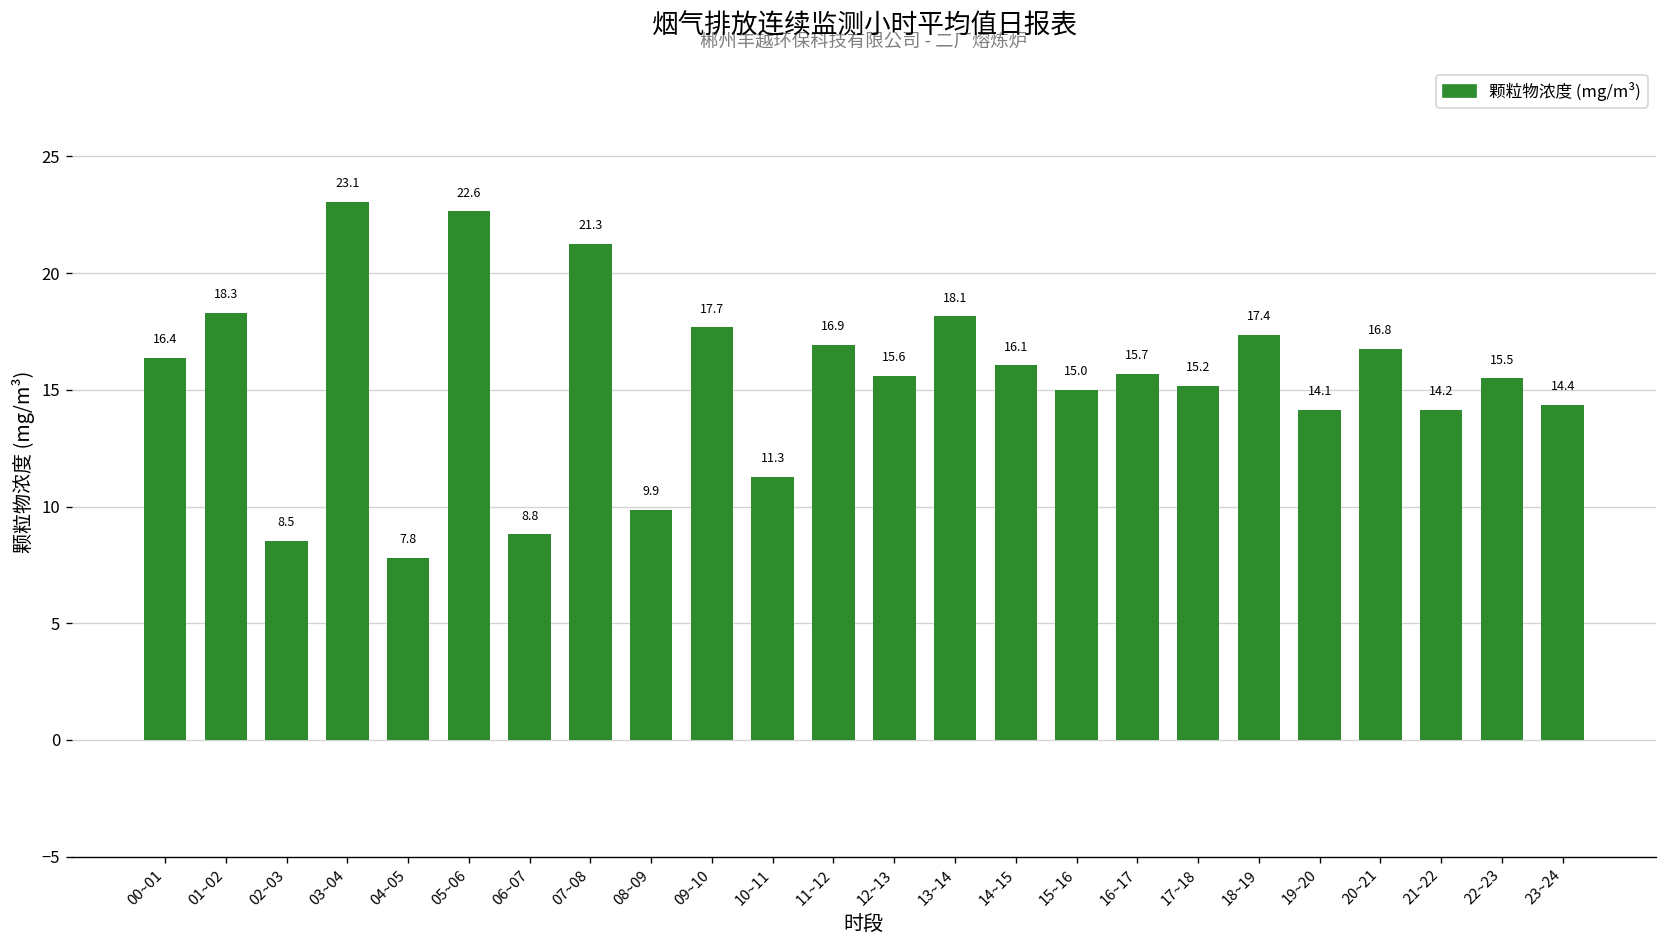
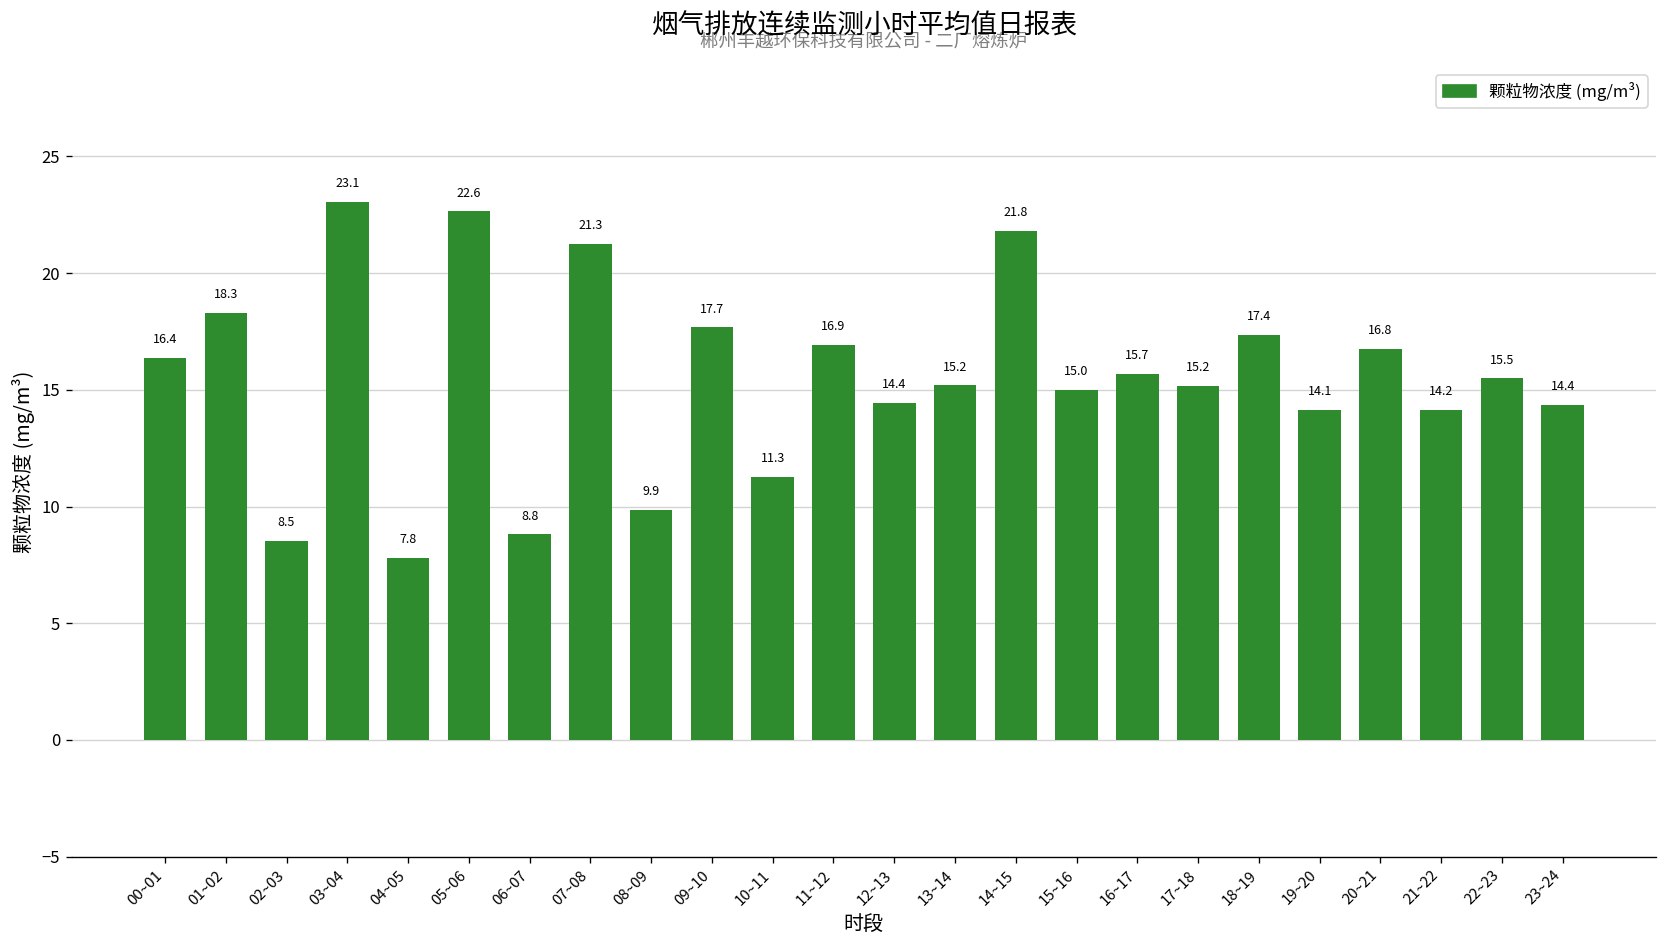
12~13: 15.6 -> 14.4
13~14: 18.1 -> 15.2
14~15: 16.1 -> 21.8
